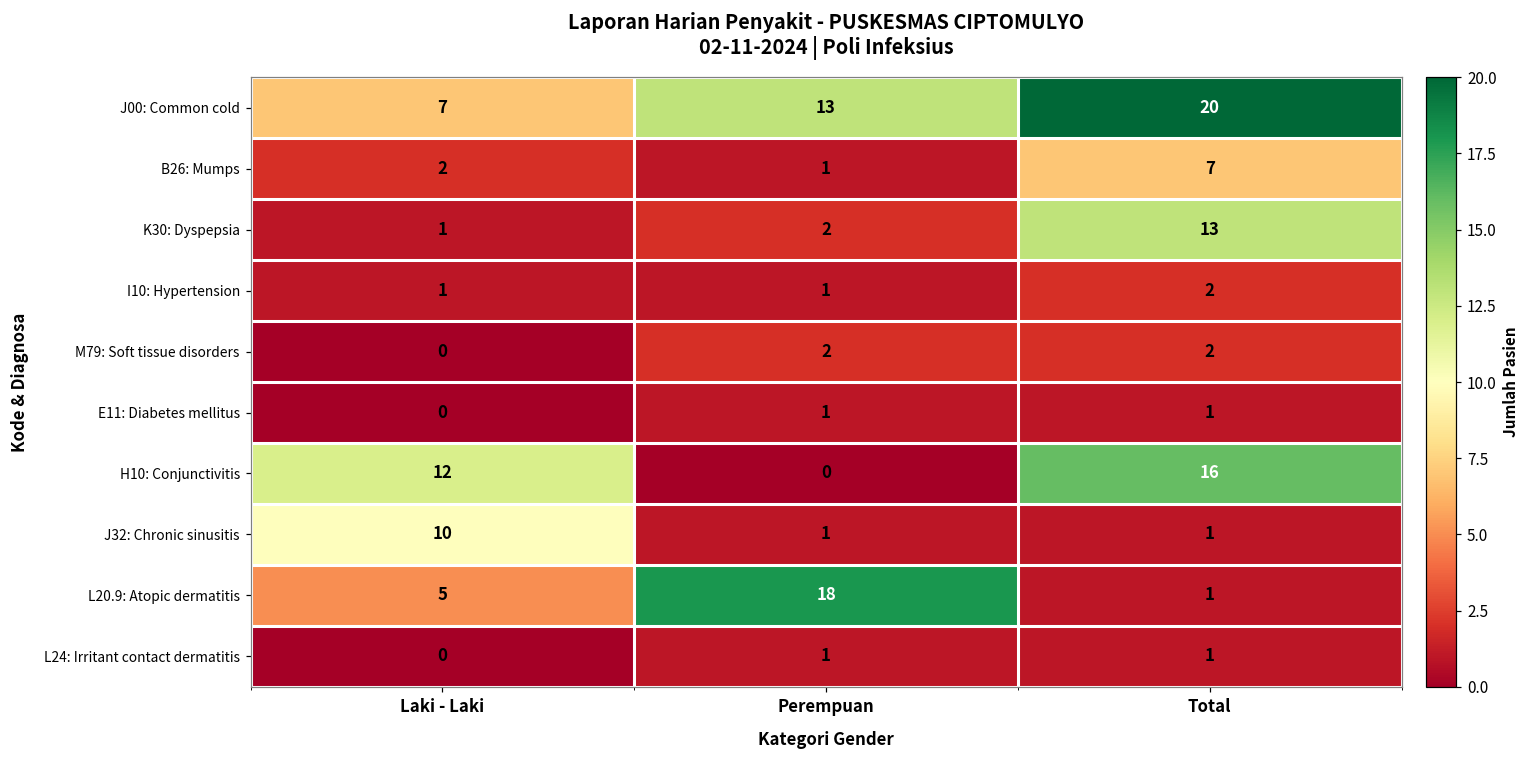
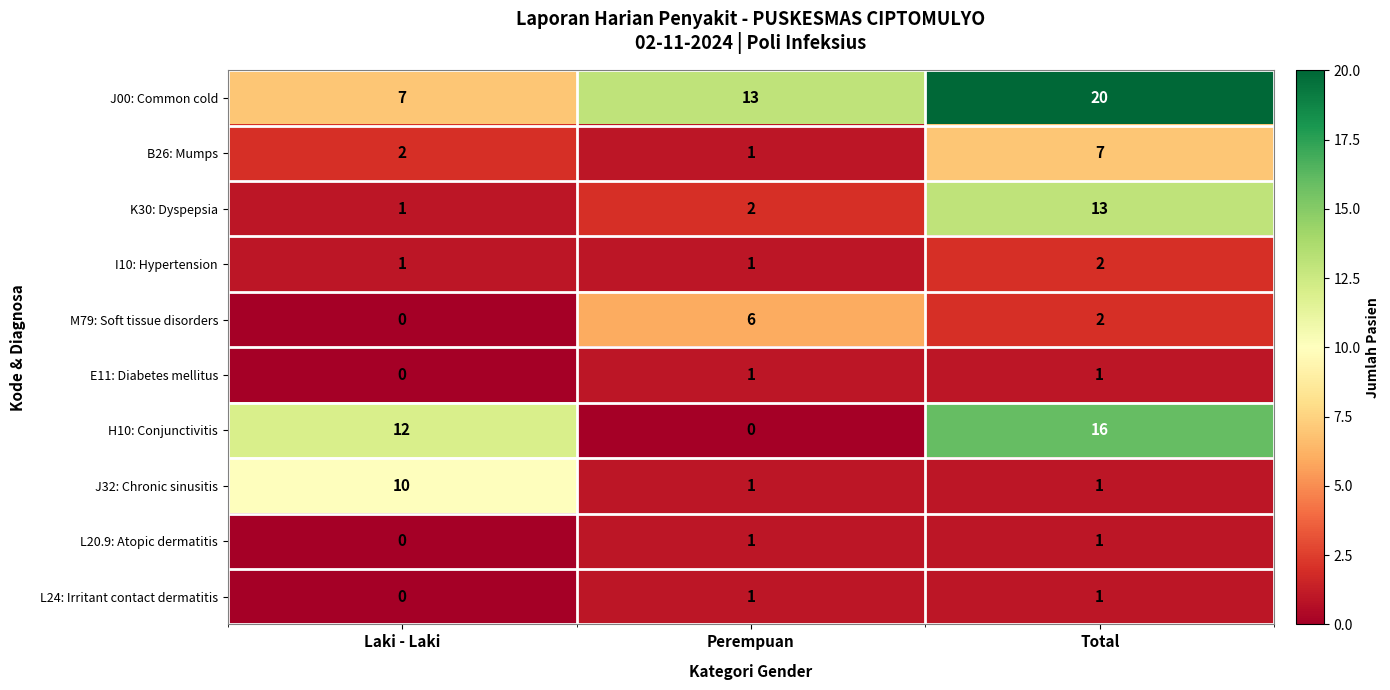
M79: Soft tissue disorders, Perempuan: 2 -> 6
L20.9: Atopic dermatitis, Laki - Laki: 5 -> 0
L20.9: Atopic dermatitis, Perempuan: 18 -> 1
